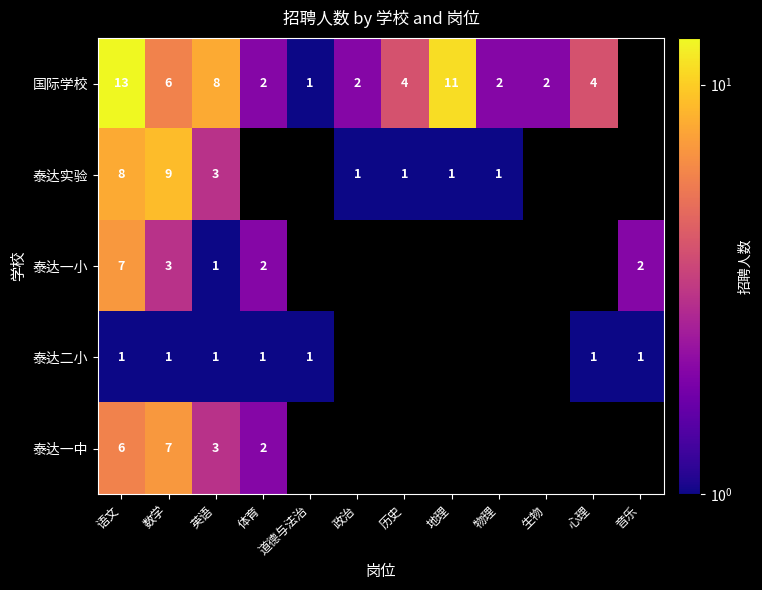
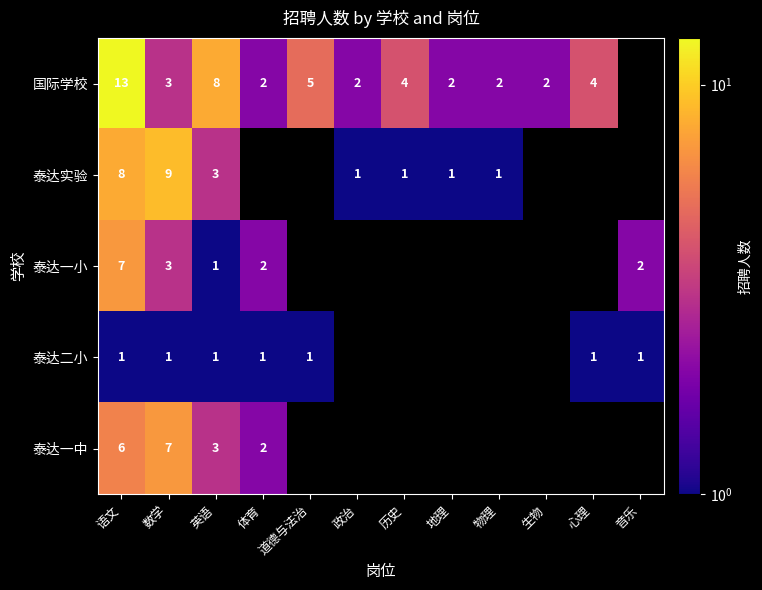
国际学校, 数学: 6 -> 3
国际学校, 道德与法治: 1 -> 5
国际学校, 地理: 11 -> 2
